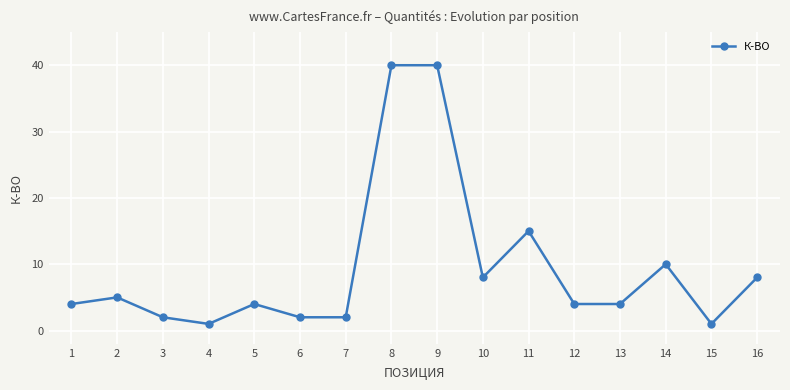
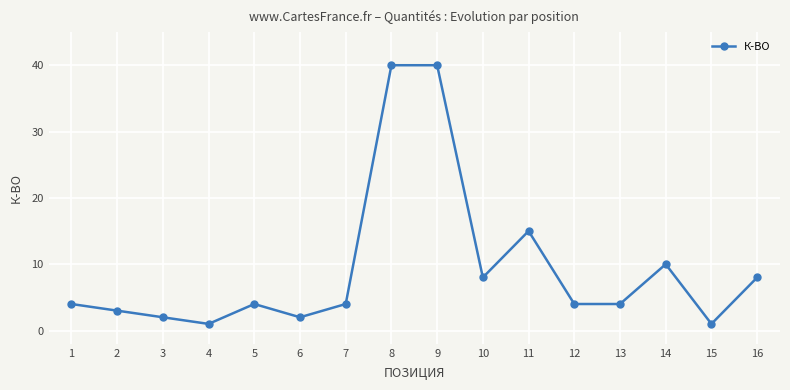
2: 5 -> 3
7: 2 -> 4
